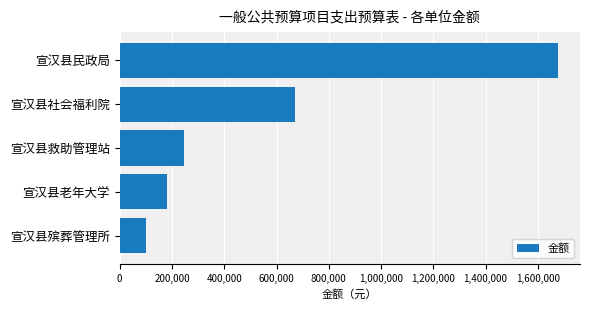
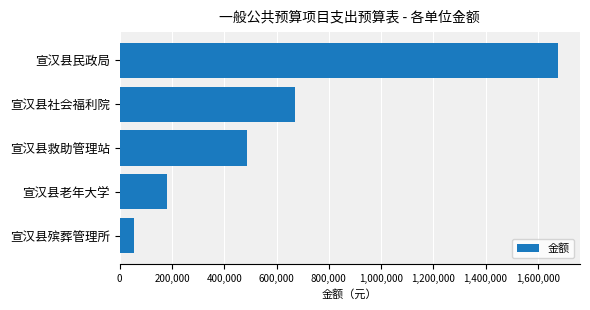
宣汉县救助管理站: 240,000 -> 490,000
宣汉县殡葬管理所: 100,000 -> 50,000
